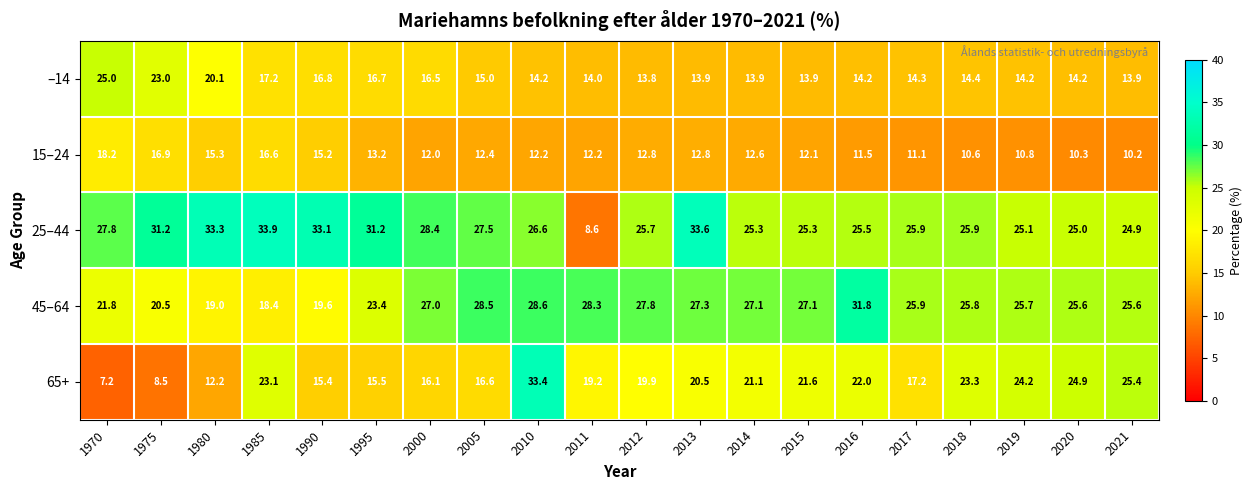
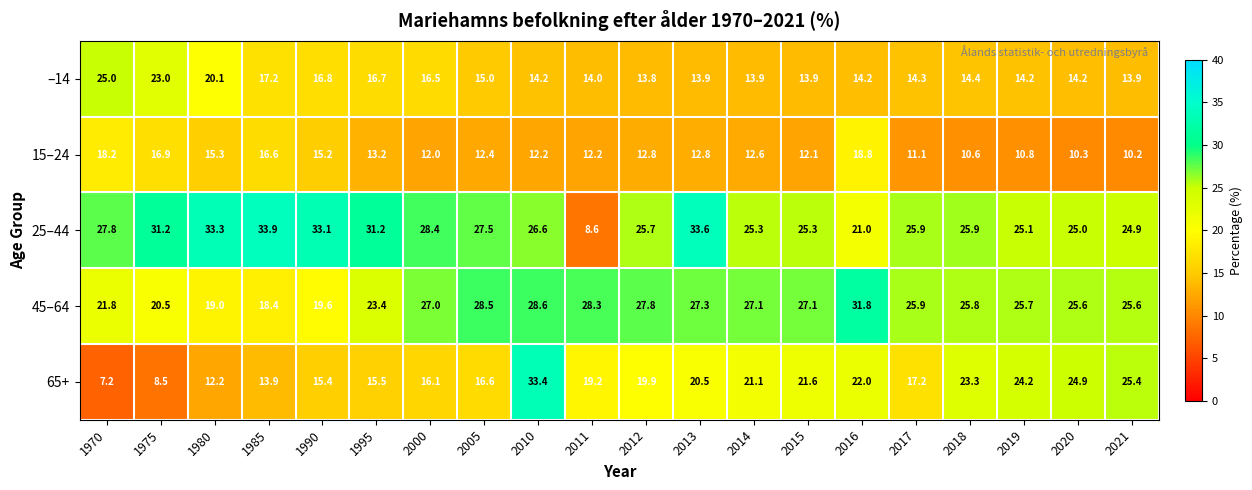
15–24, 2016: 11.5 -> 18.8
25–44, 2016: 25.5 -> 21.0
65+, 1985: 23.1 -> 13.9
